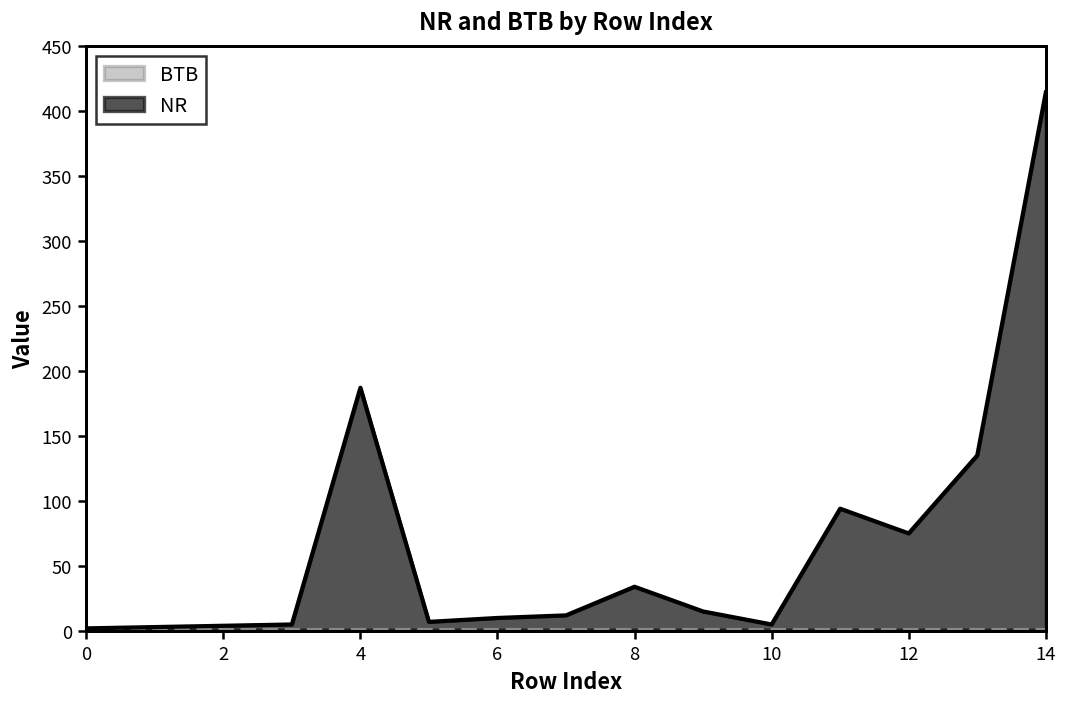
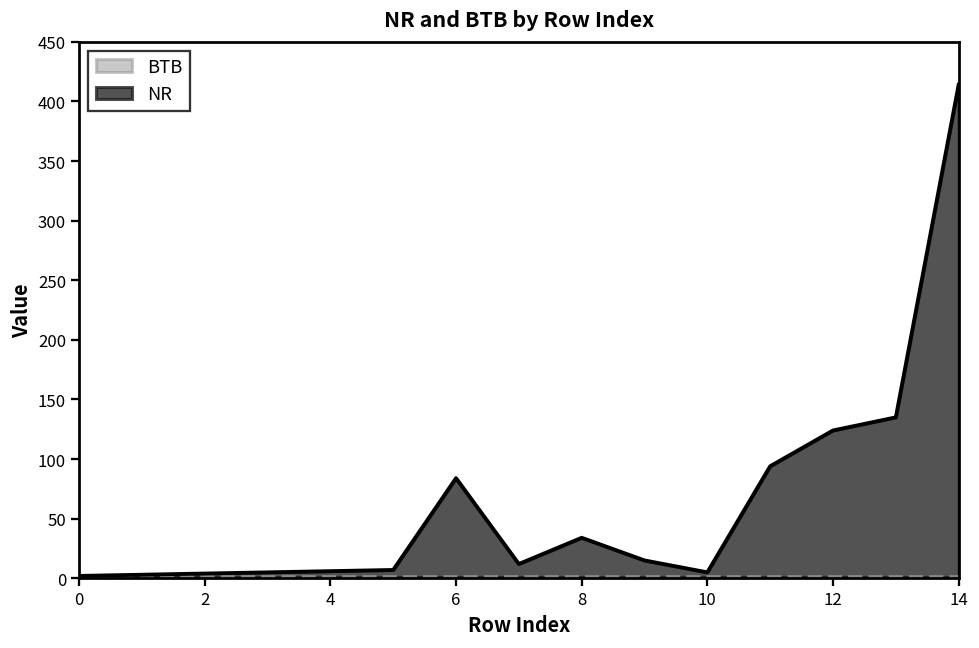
NR, 4: 187 -> 6
NR, 6: 10 -> 84
NR, 12: 75 -> 124
